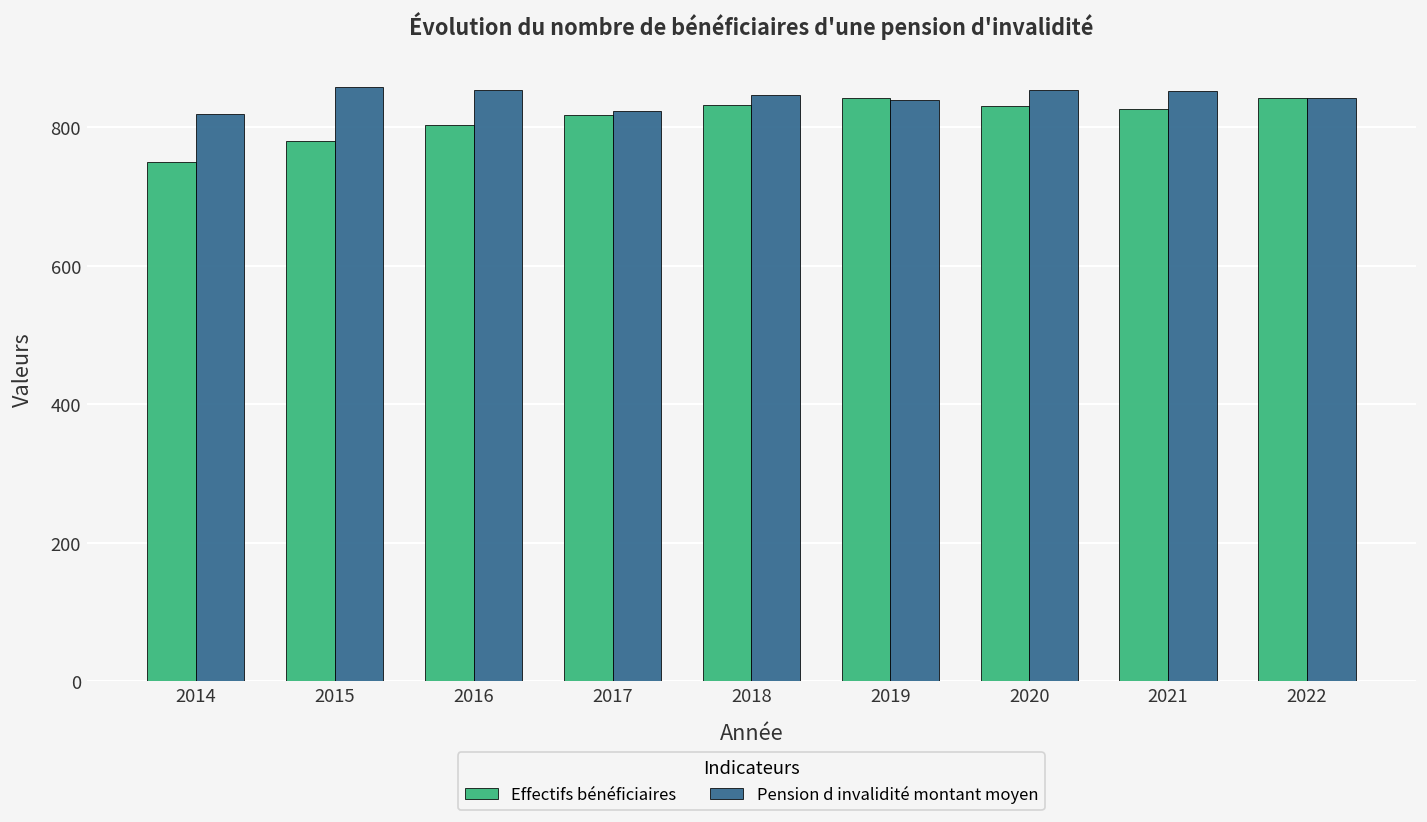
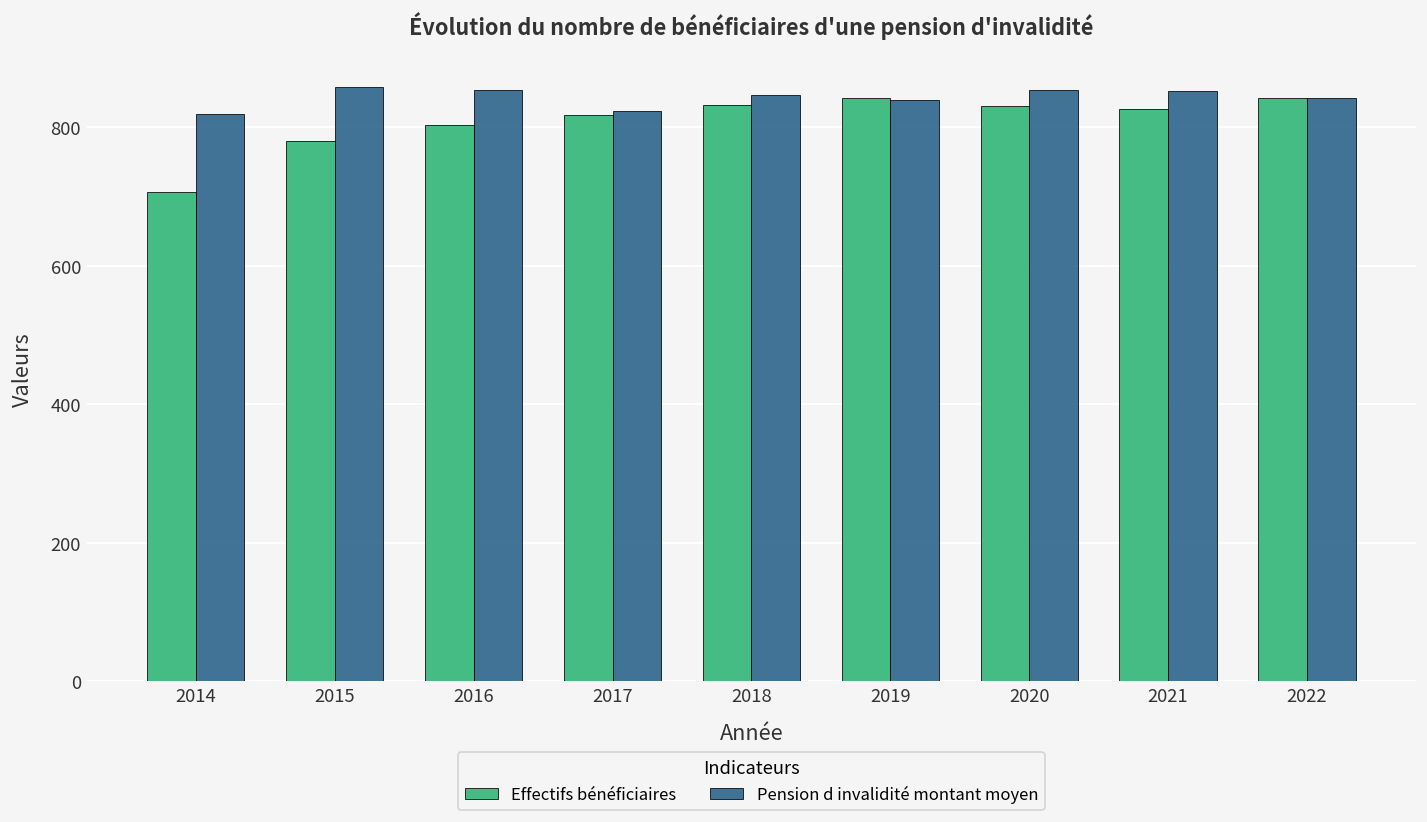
Effectifs bénéficiaires, 2014: 750 -> 710
